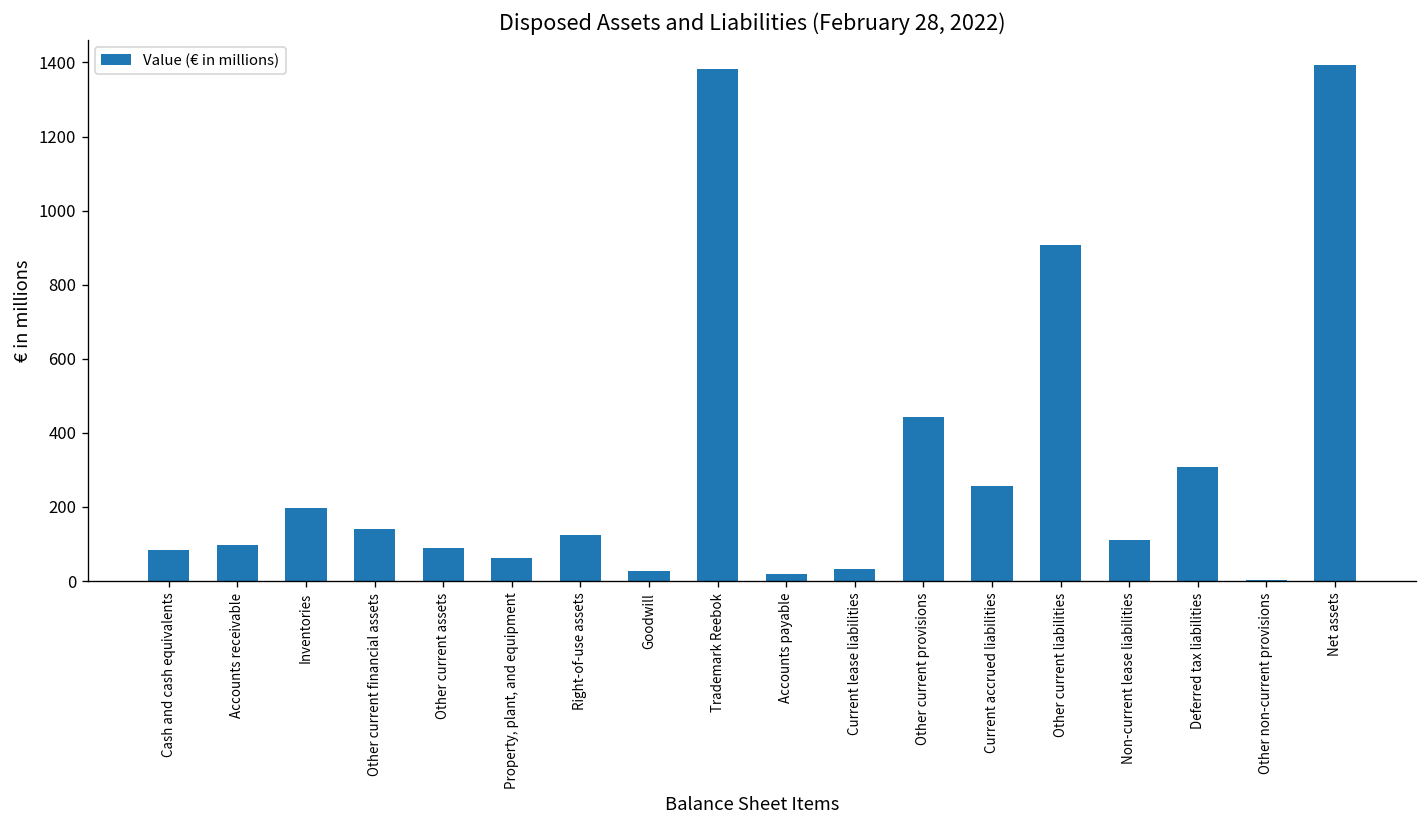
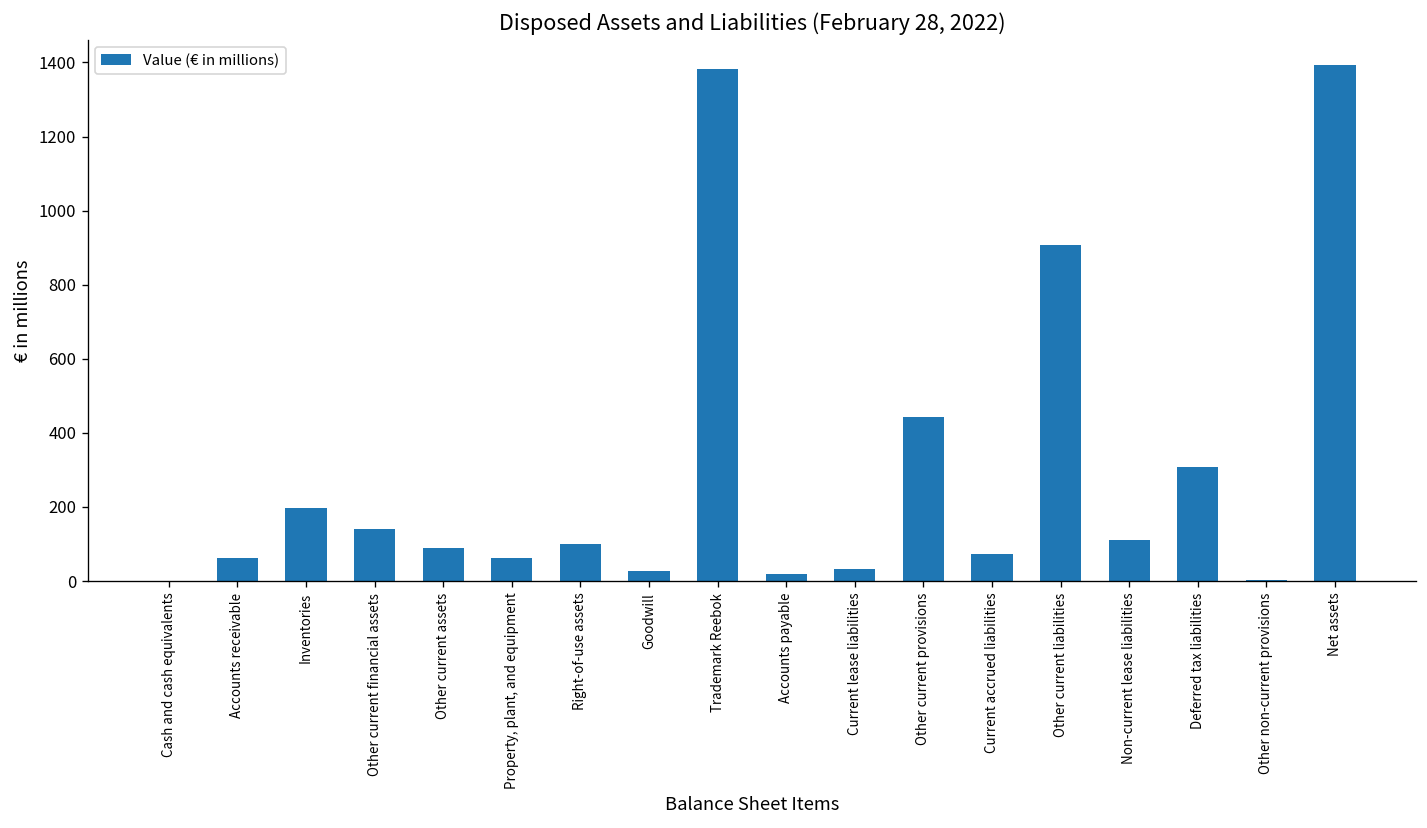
Cash and cash equivalents: 90 -> 0
Accounts receivable: 100 -> 60
Right-of-use assets: 130 -> 100
Current accrued liabilities: 260 -> 70
